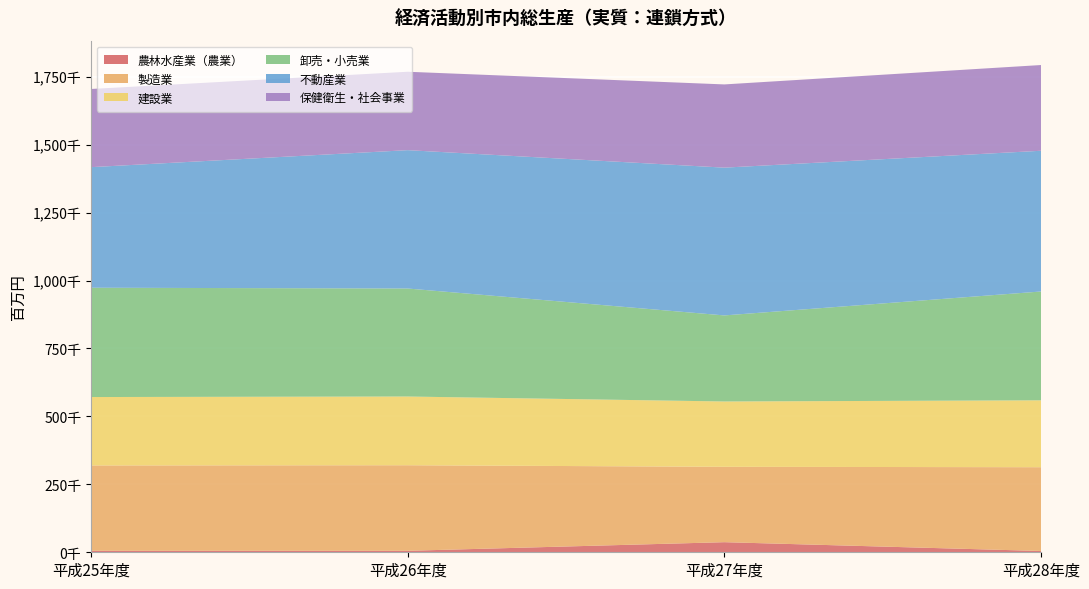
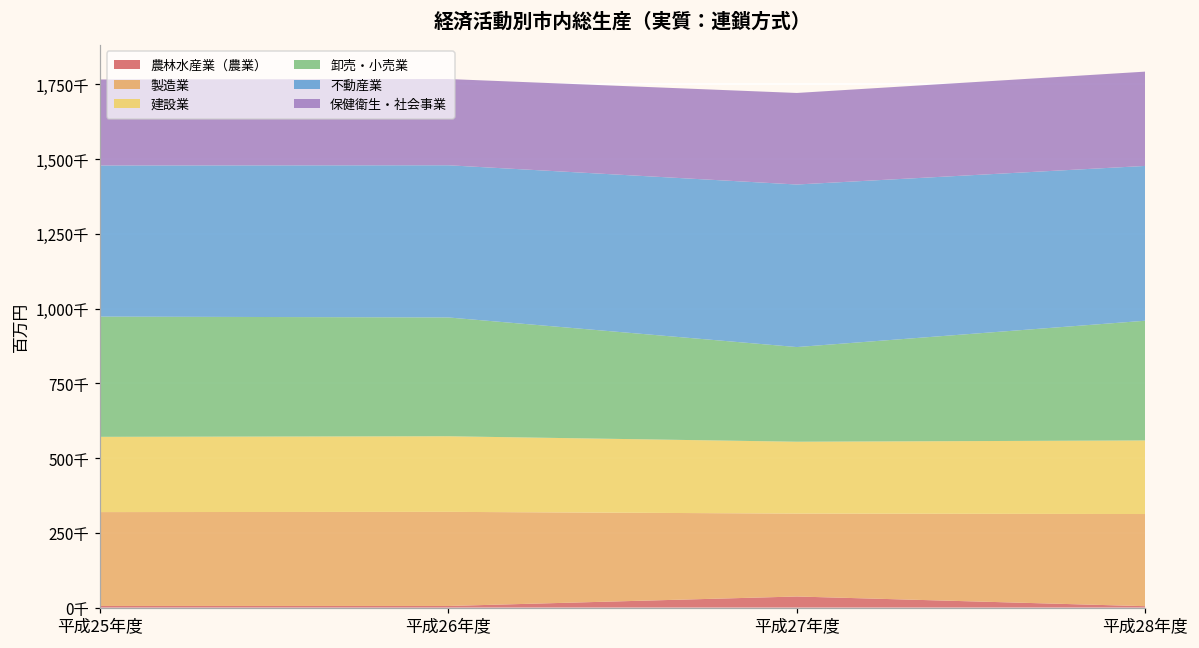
不動産業, 平成25年度: 440千 -> 510千
